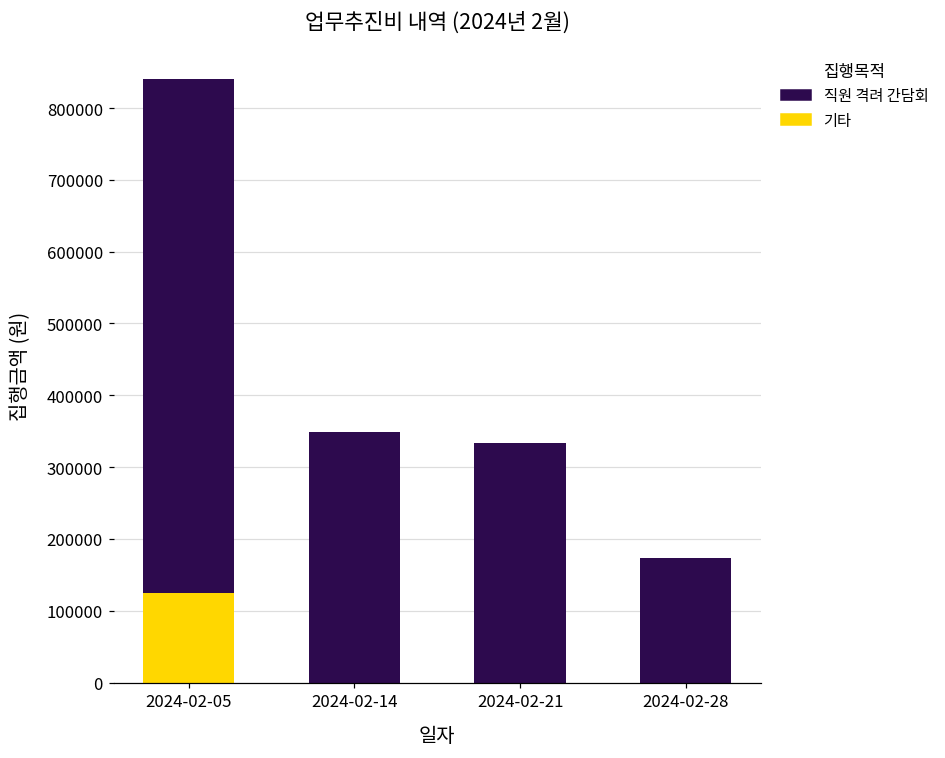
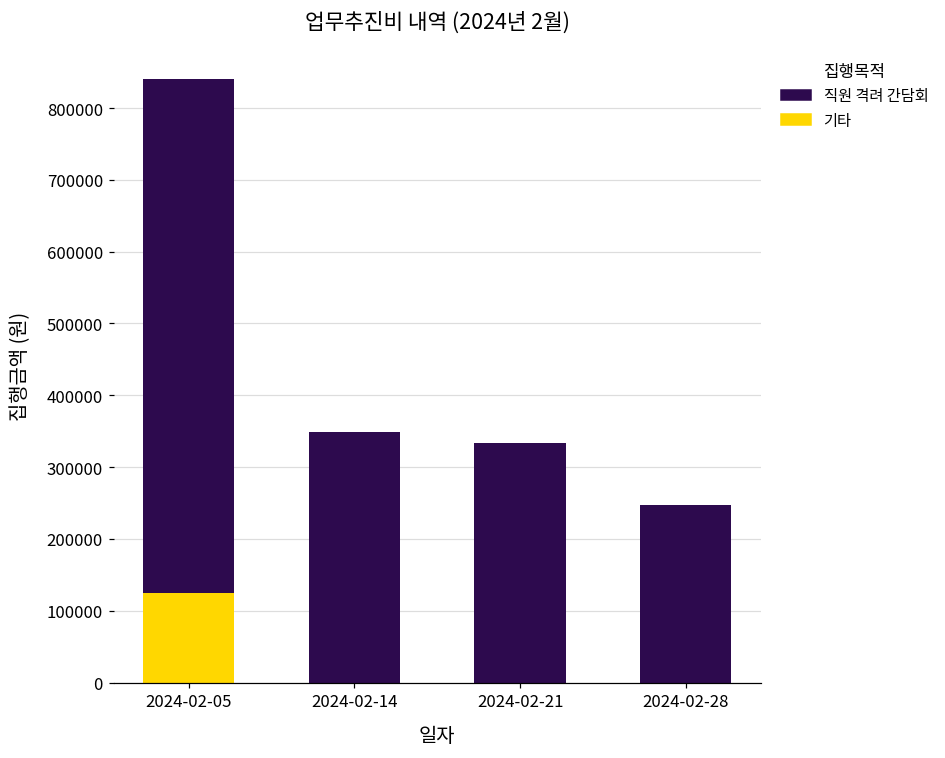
직원 격려 간담회, 2024-02-28: 170000 -> 250000
